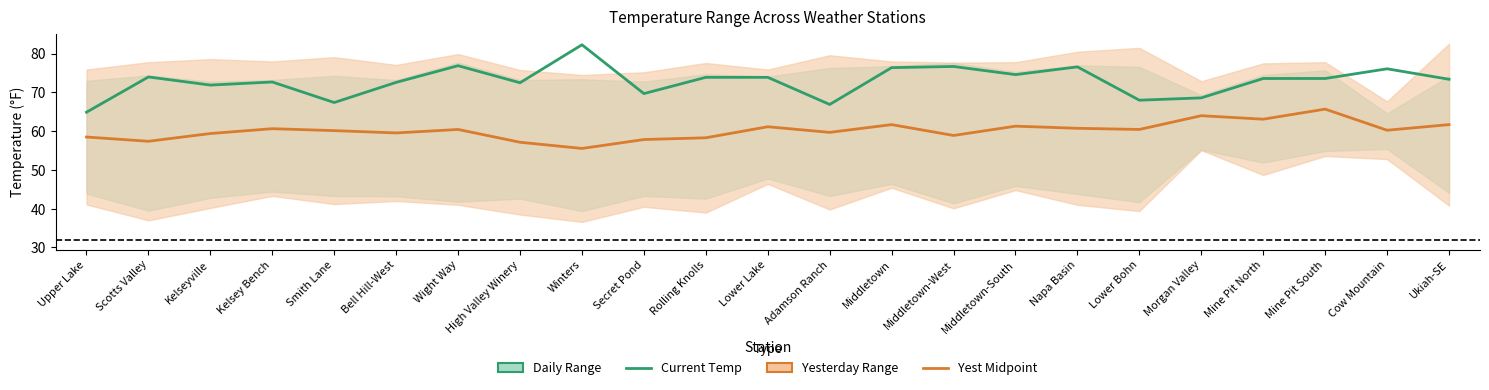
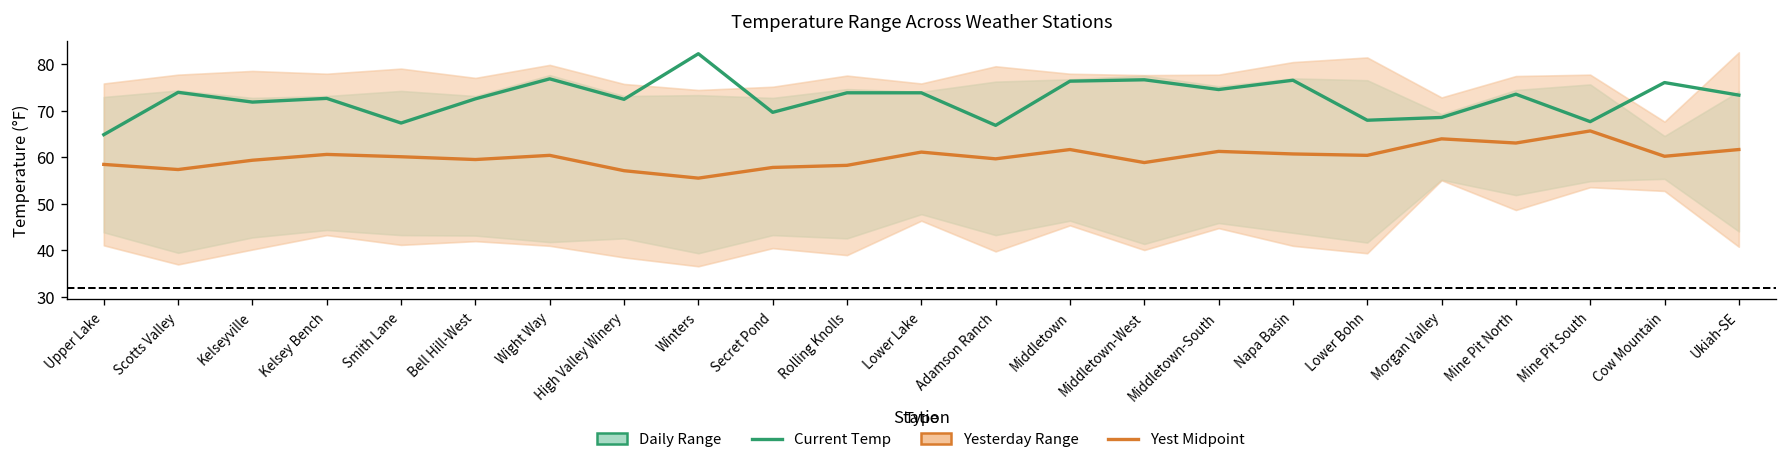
Current Temp, Mine Pit South: 74 -> 68
